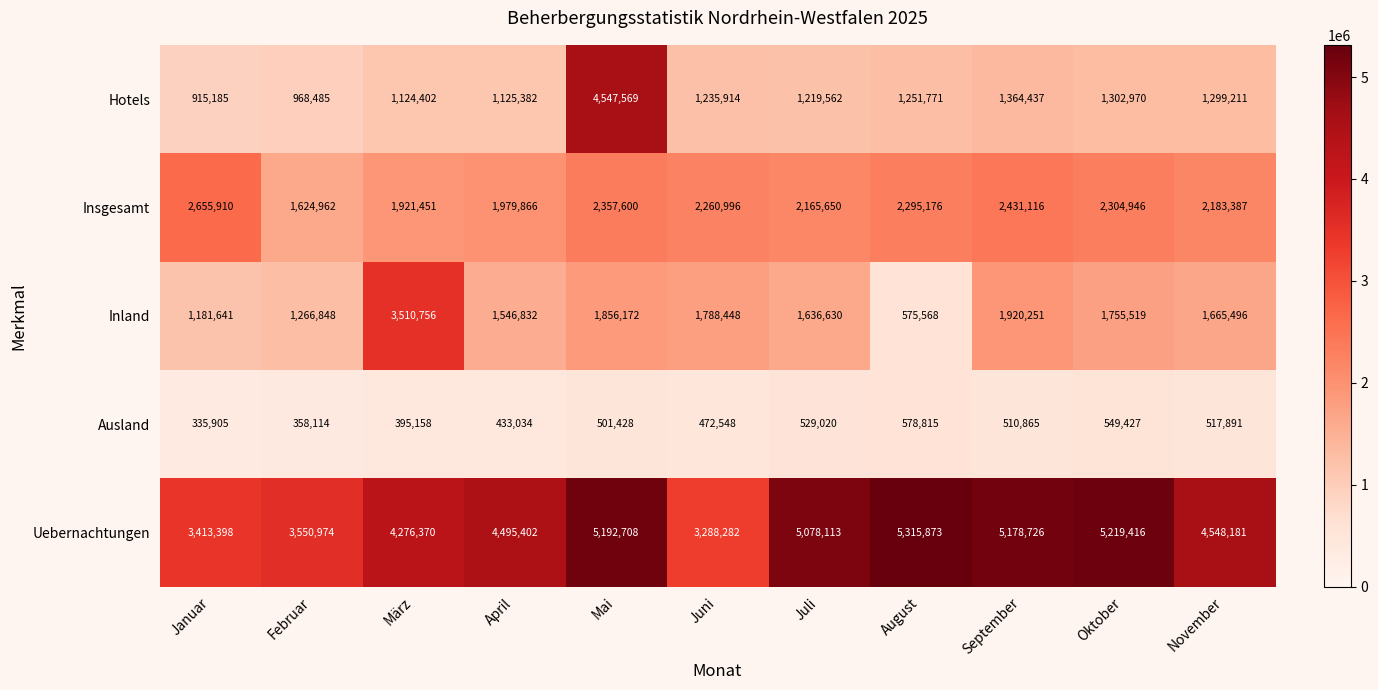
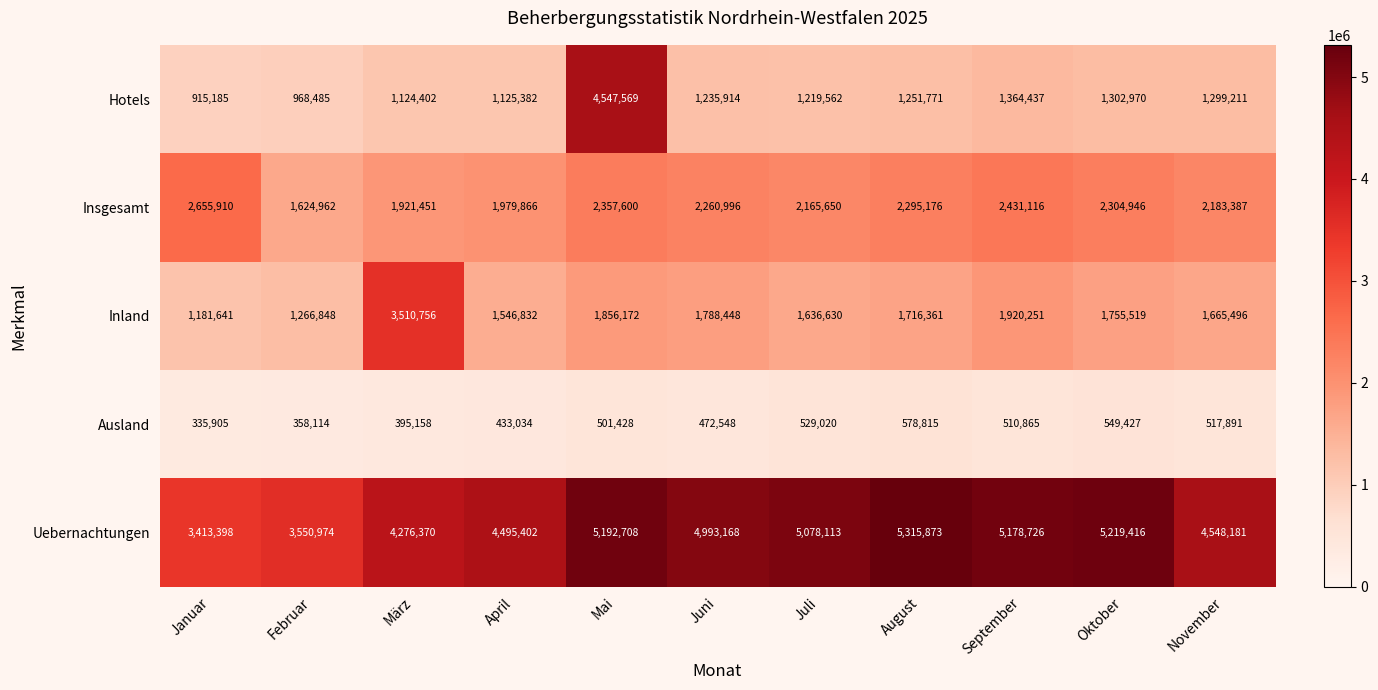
Inland, August: 575,568 -> 1,716,361
Uebernachtungen, Juni: 3,288,282 -> 4,993,168
